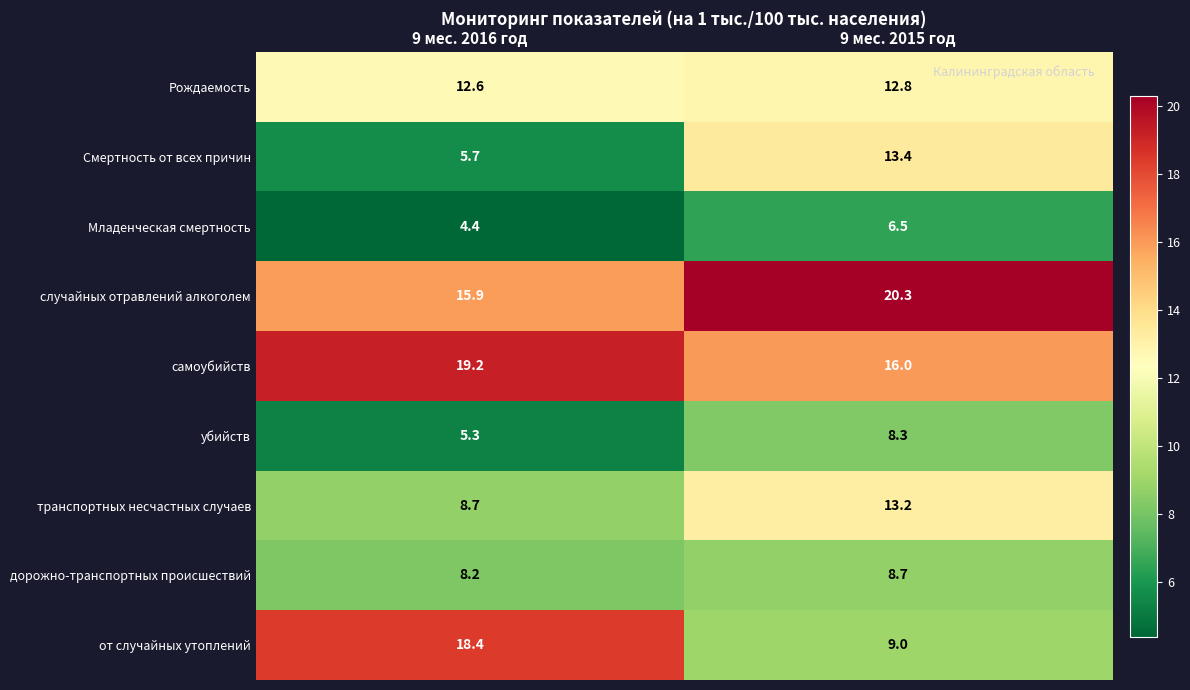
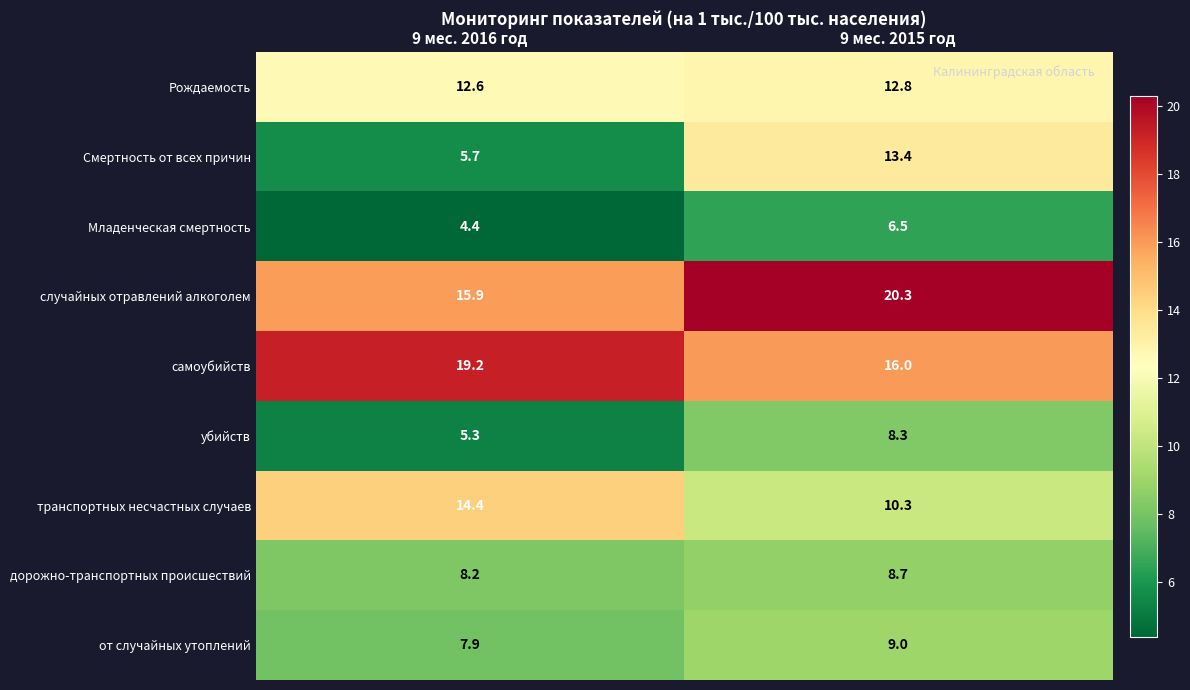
транспортных несчастных случаев, 9 мес. 2016 год: 8.7 -> 14.4
транспортных несчастных случаев, 9 мес. 2015 год: 13.2 -> 10.3
от случайных утоплений, 9 мес. 2016 год: 18.4 -> 7.9
